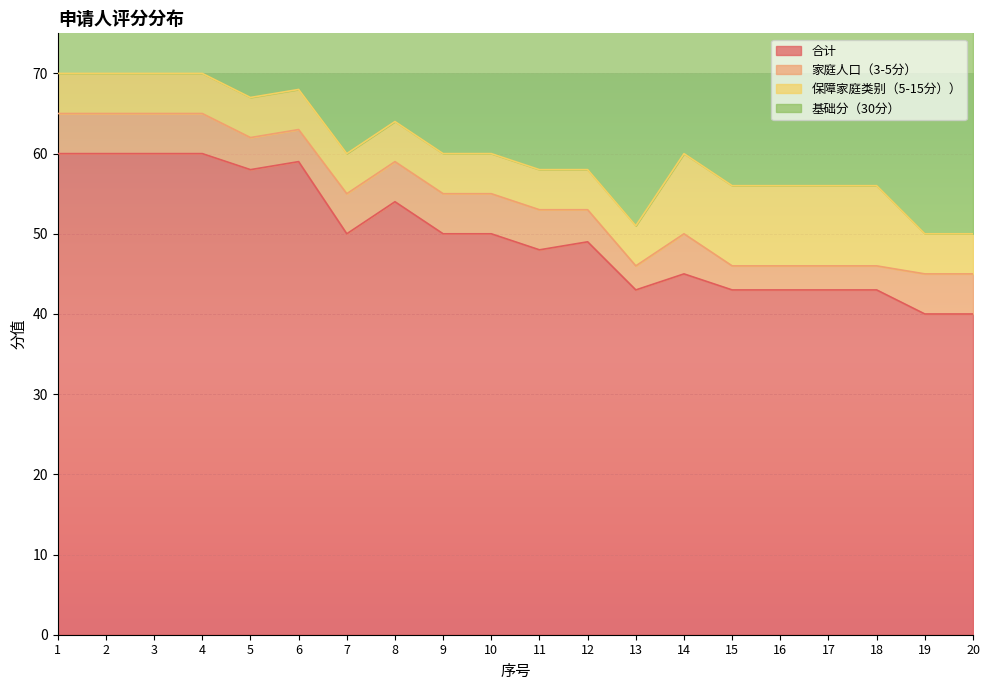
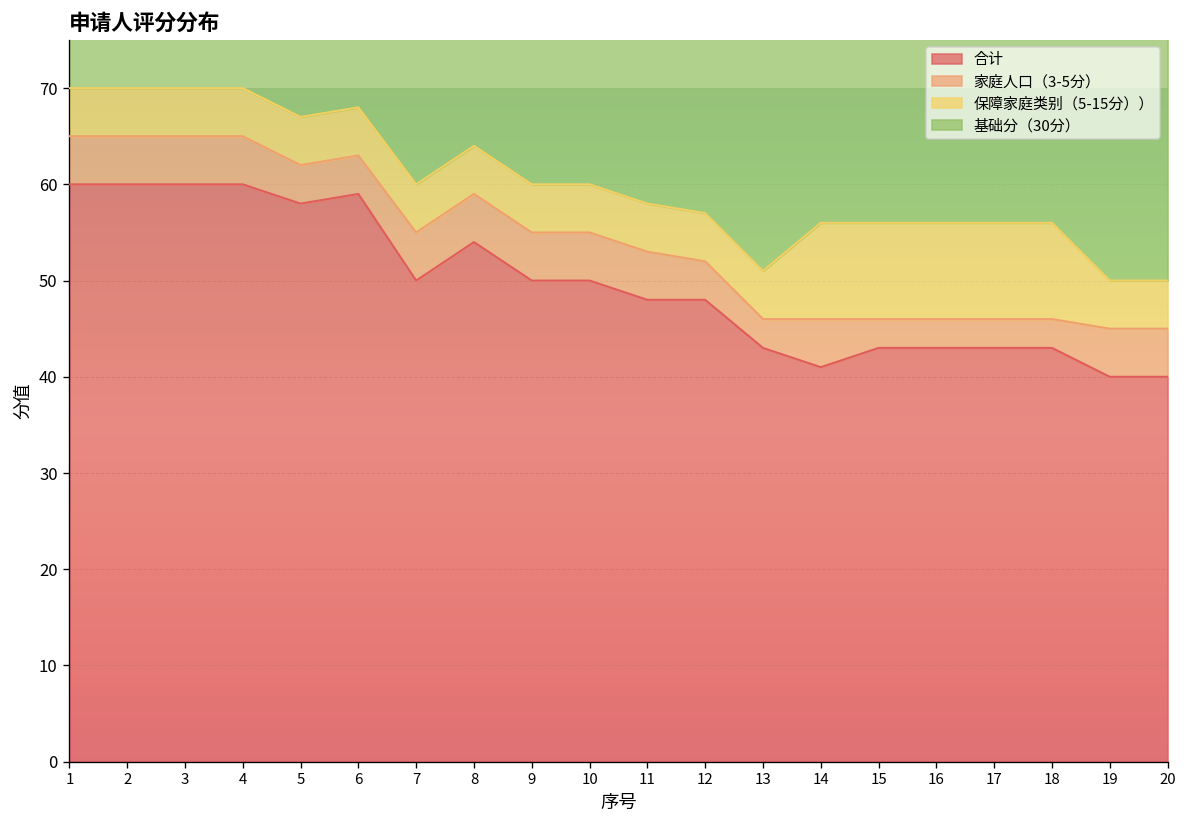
合计, 12: 49 -> 48
合计, 14: 45 -> 41
